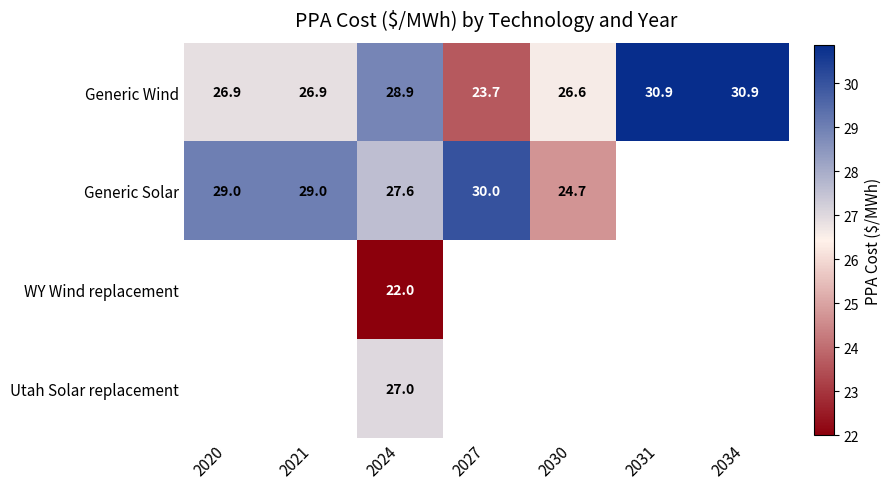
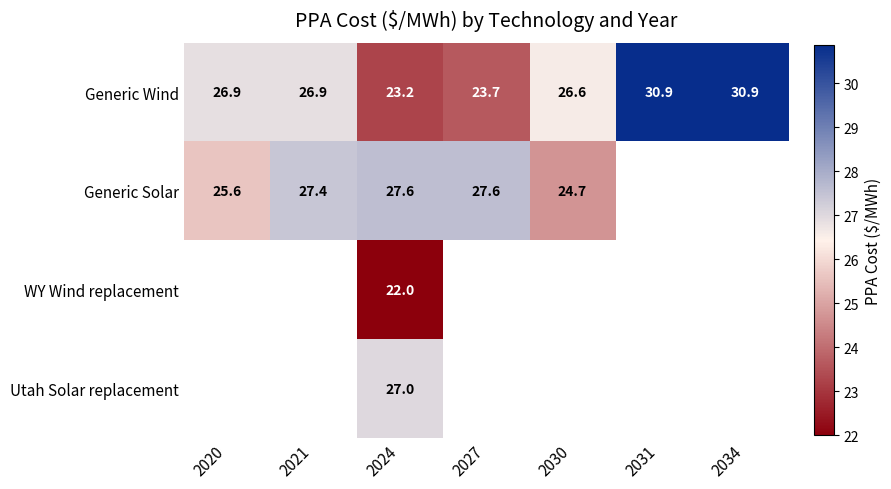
Generic Wind, 2024: 28.9 -> 23.2
Generic Solar, 2020: 29.0 -> 25.6
Generic Solar, 2021: 29.0 -> 27.4
Generic Solar, 2027: 30.0 -> 27.6
